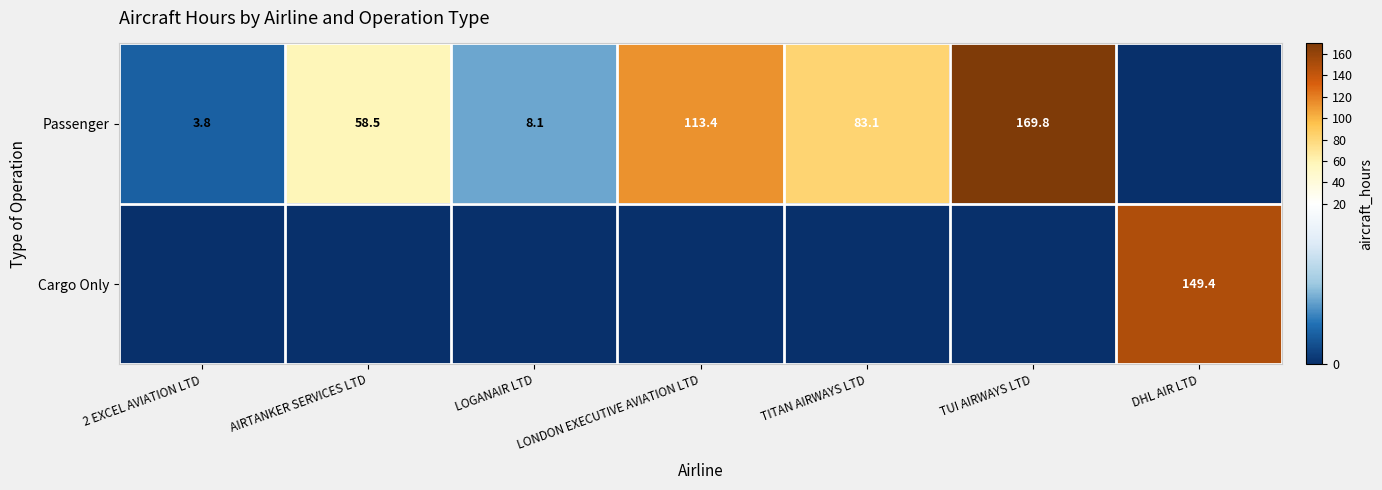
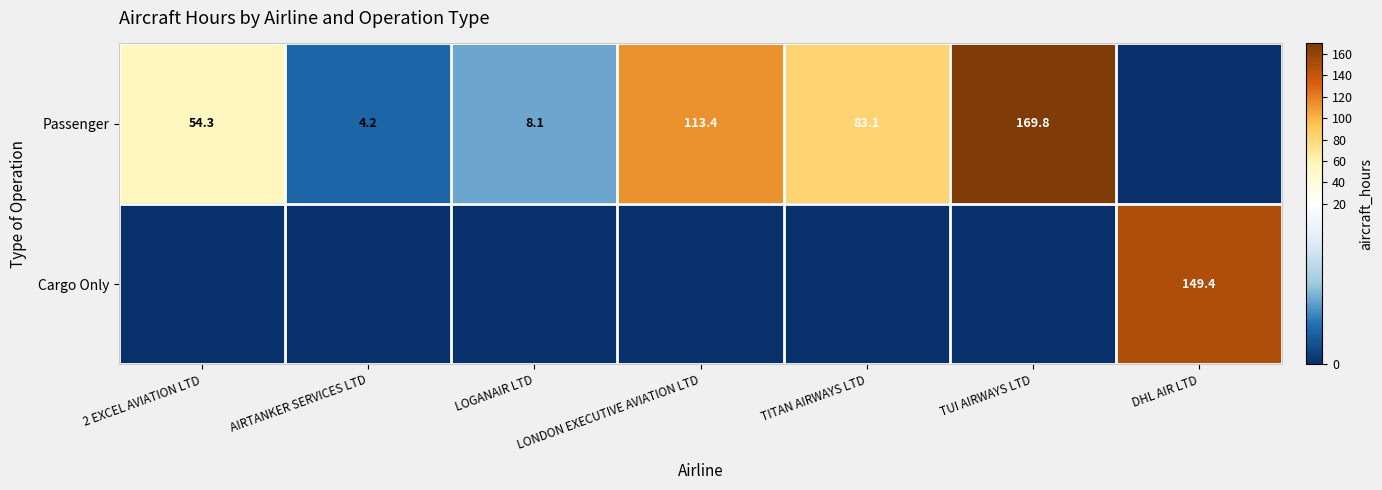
Passenger, 2 EXCEL AVIATION LTD: 3.8 -> 54.3
Passenger, AIRTANKER SERVICES LTD: 58.5 -> 4.2
